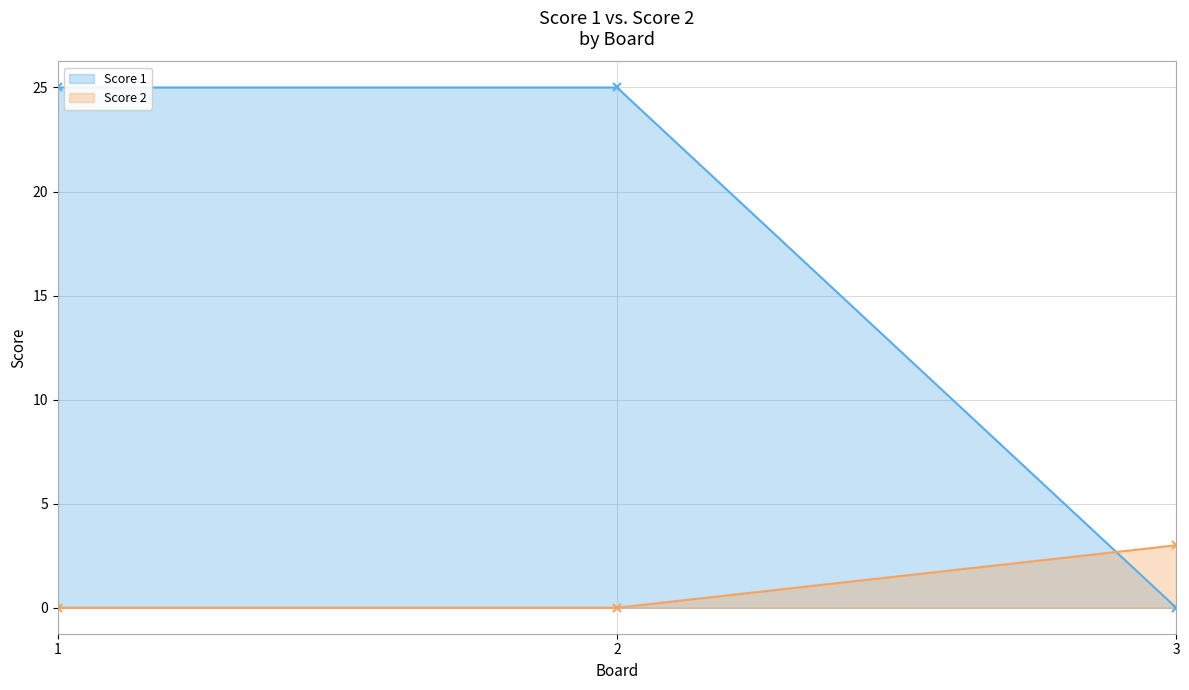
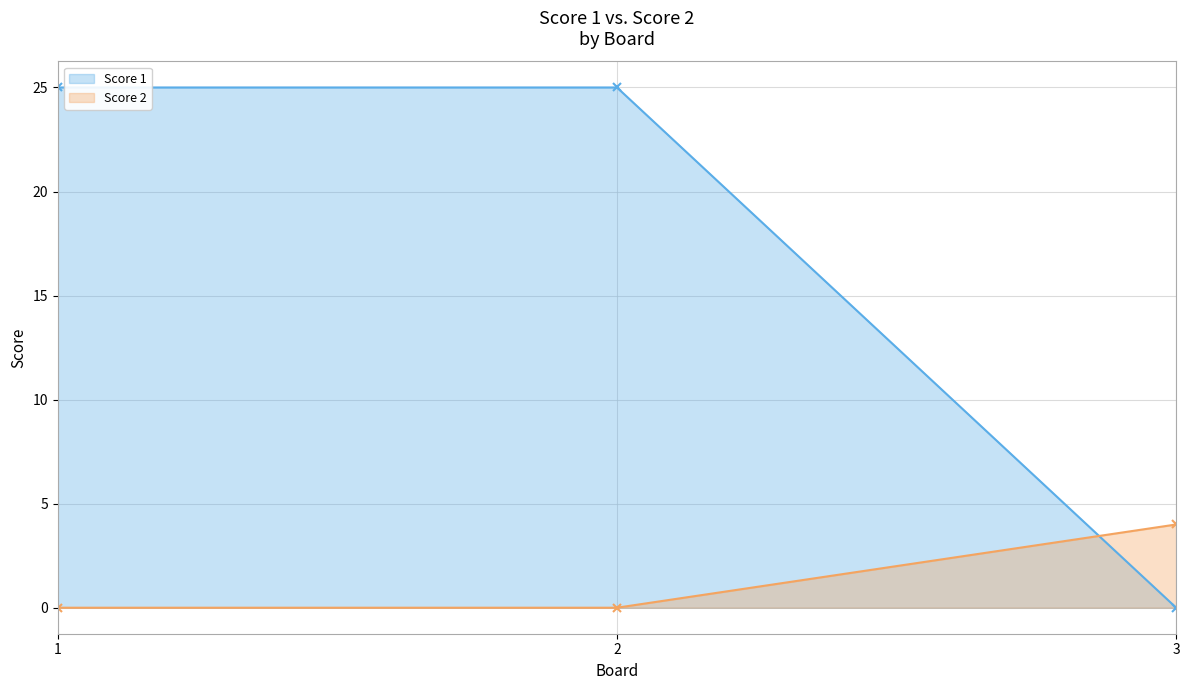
Score 2, 3: 3 -> 4
